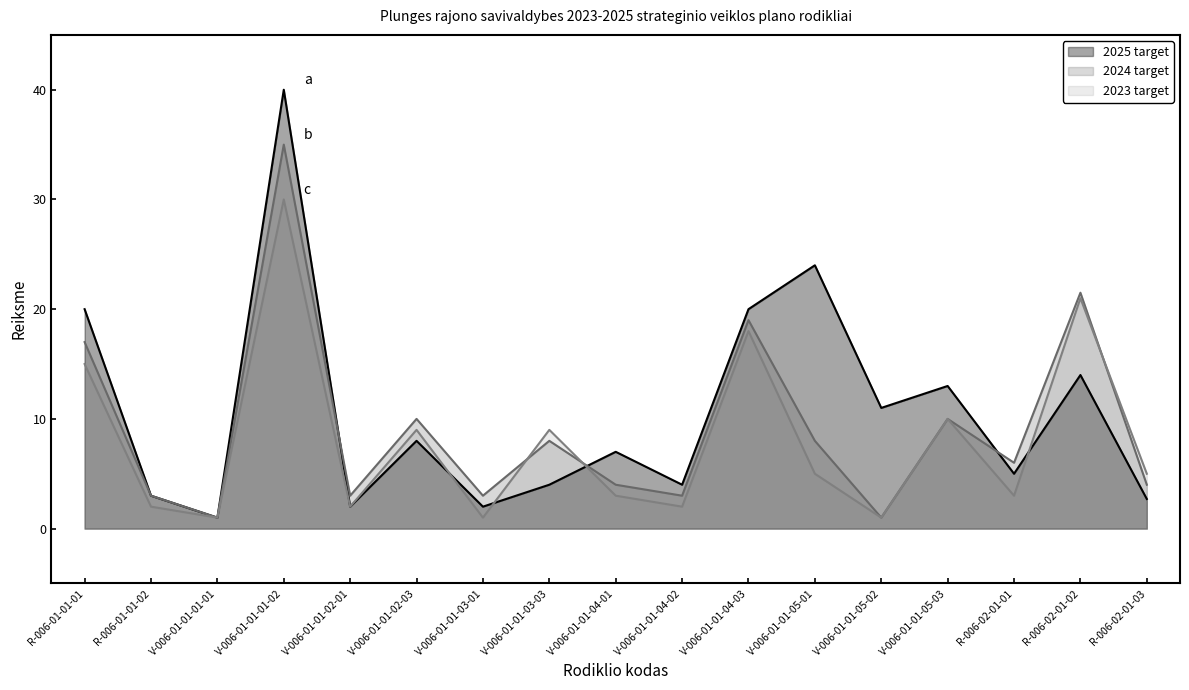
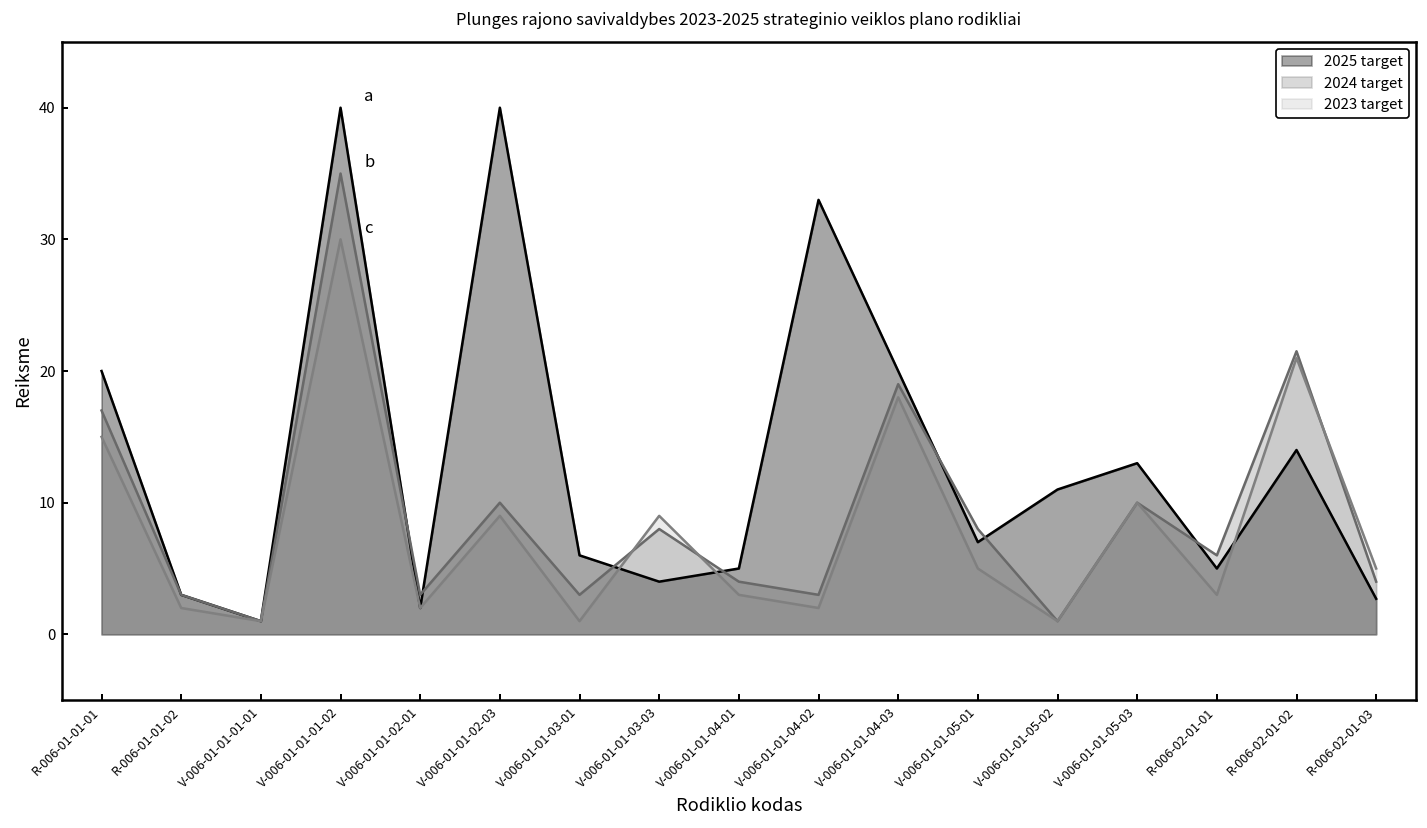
2025 target, V-006-01-01-02-03: 8 -> 40
2025 target, V-006-01-01-03-01: 2 -> 6
2025 target, V-006-01-01-04-01: 7 -> 5
2025 target, V-006-01-01-04-02: 4 -> 33
2025 target, V-006-01-01-05-01: 24 -> 7
